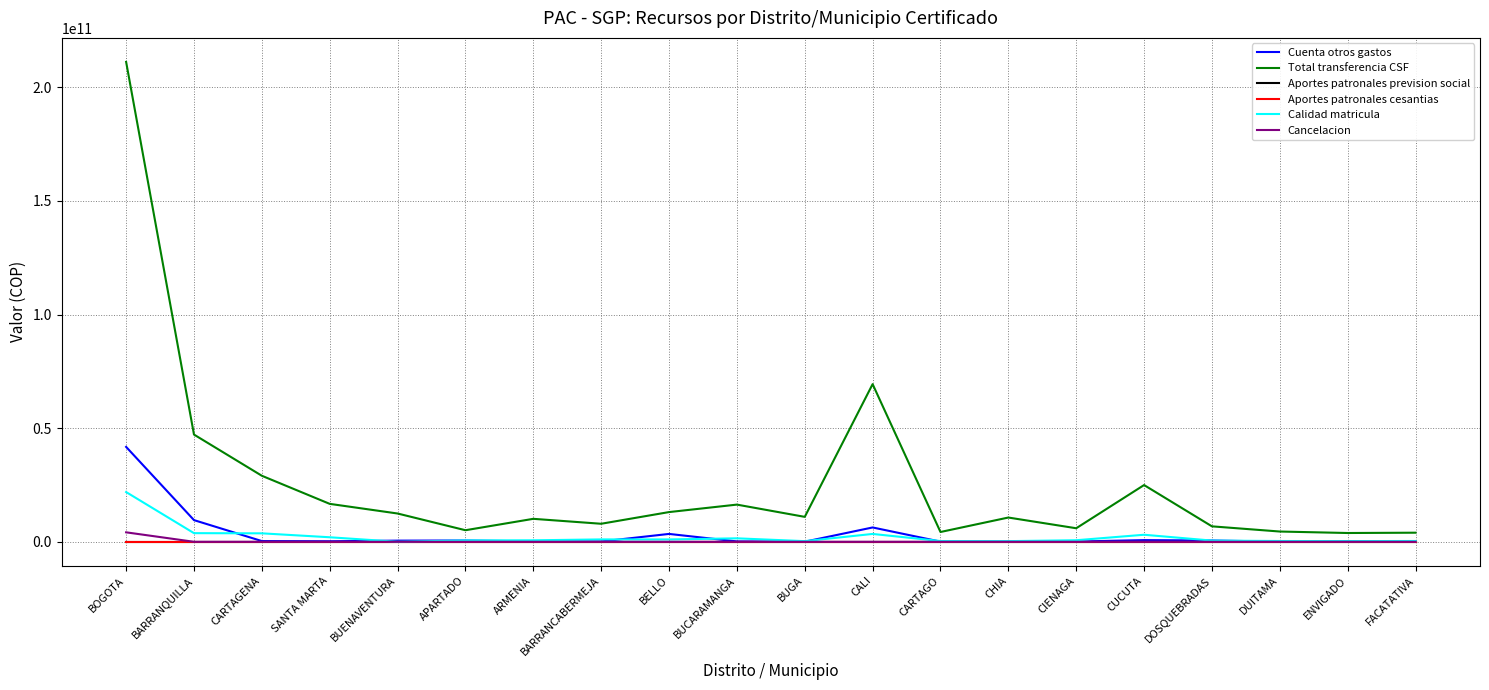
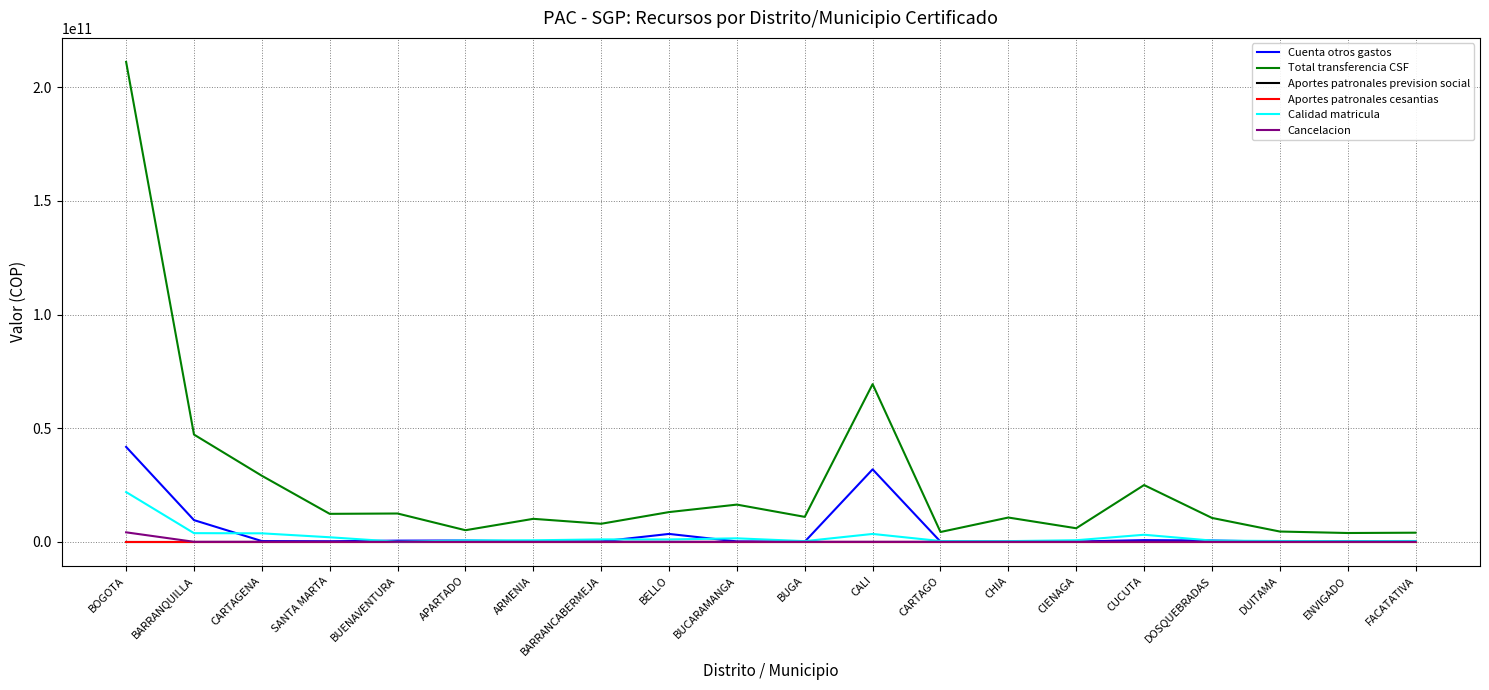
Total transferencia CSF, SANTA MARTA: 17000000000 -> 12000000000
Cuenta otros gastos, CALI: 6000000000 -> 32000000000
Total transferencia CSF, DOSQUEBRADAS: 7000000000 -> 11000000000
